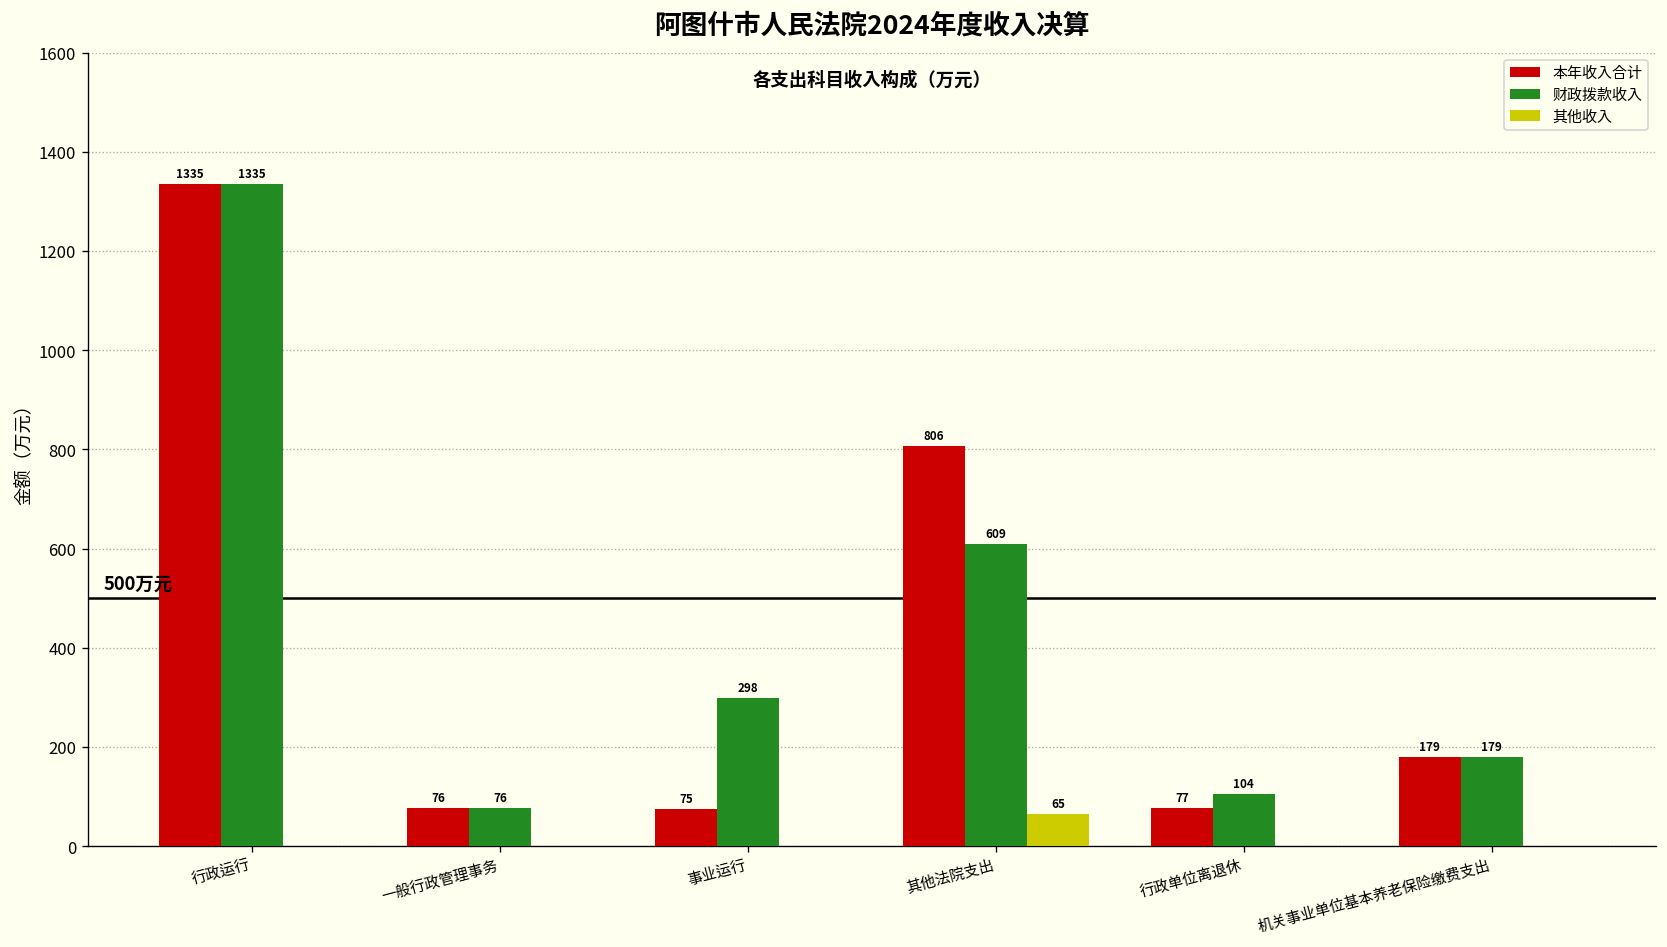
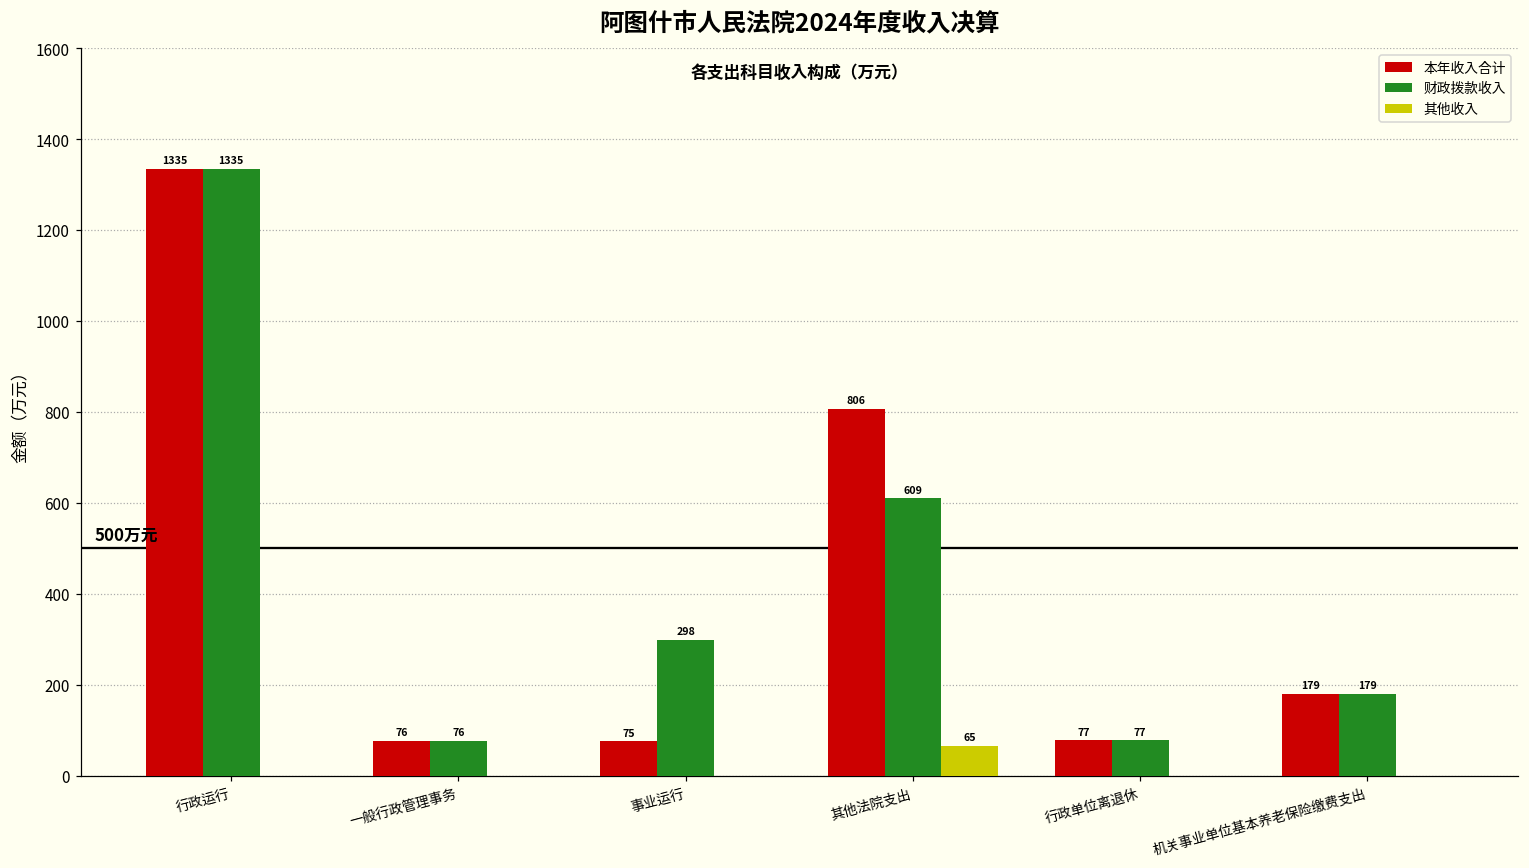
财政拨款收入, 行政单位离退休: 104 -> 77
